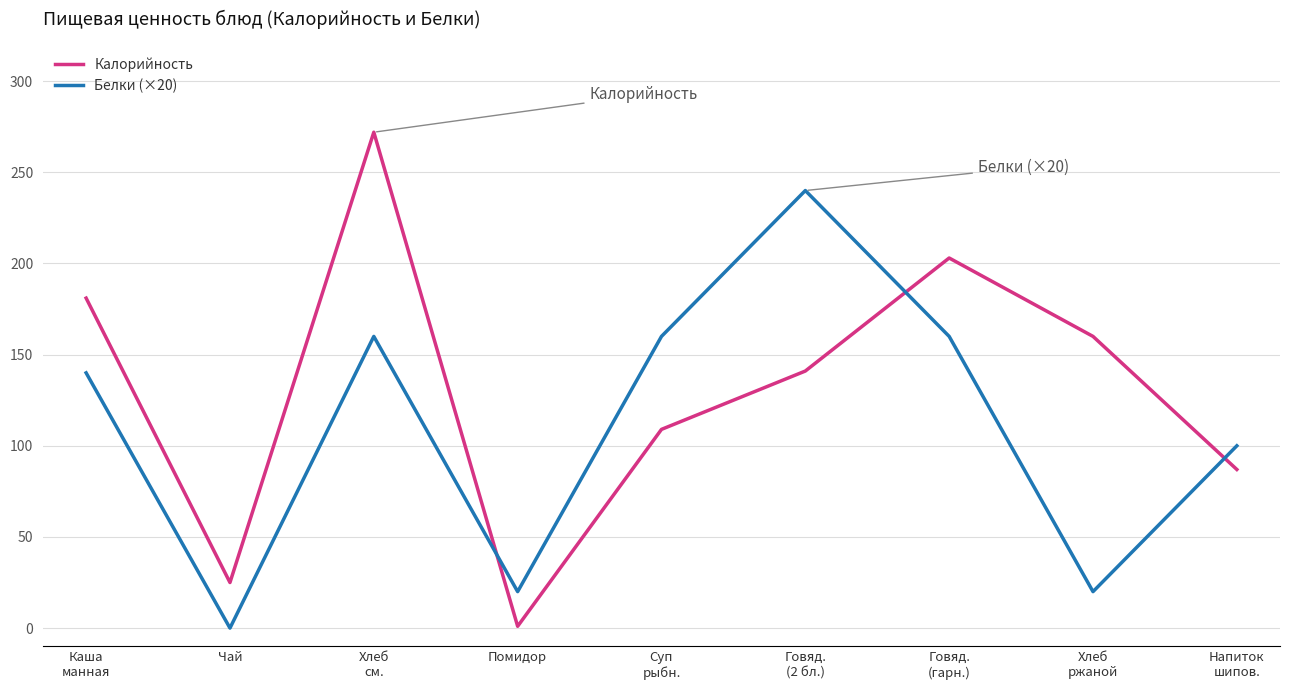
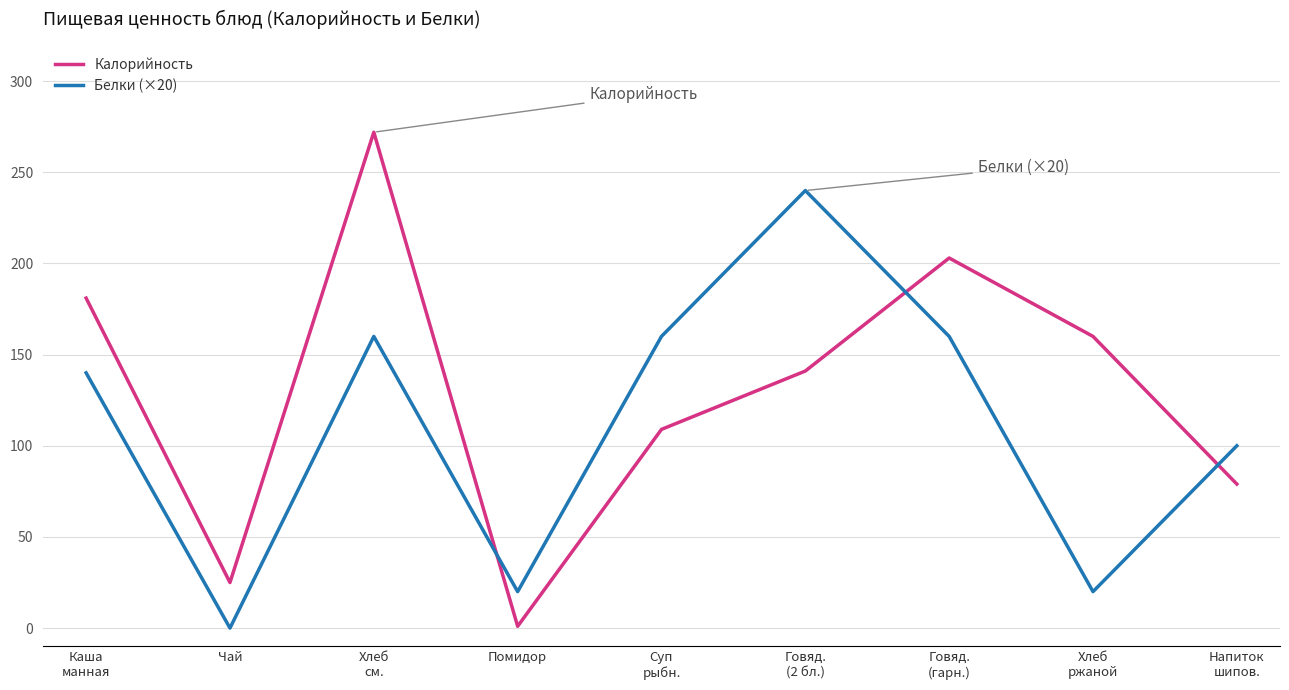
Калорийность, Напиток шипов.: 87 -> 79
